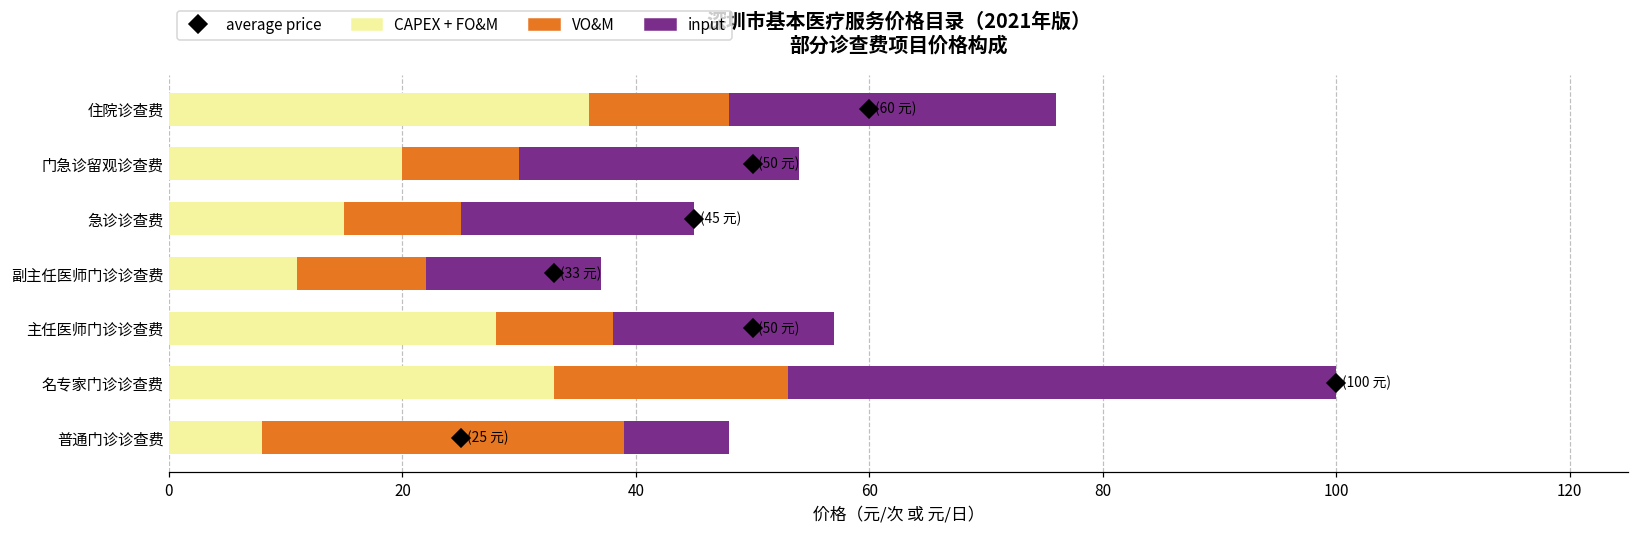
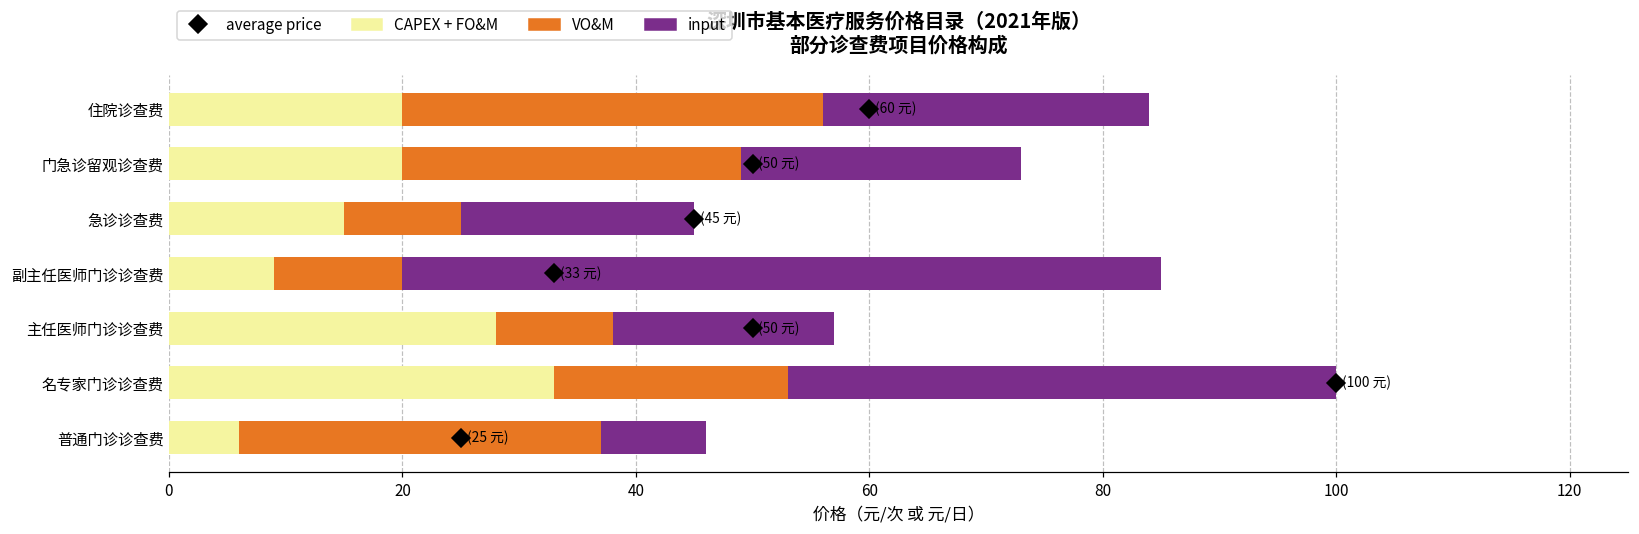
CAPEX + FO&M, 住院诊查费: 36 -> 20
VO&M, 住院诊查费: 12 -> 36
VO&M, 门急诊留观诊查费: 10 -> 29
CAPEX + FO&M, 副主任医师门诊诊查费: 11 -> 9
input, 副主任医师门诊诊查费: 15 -> 65
CAPEX + FO&M, 普通门诊诊查费: 8 -> 6
